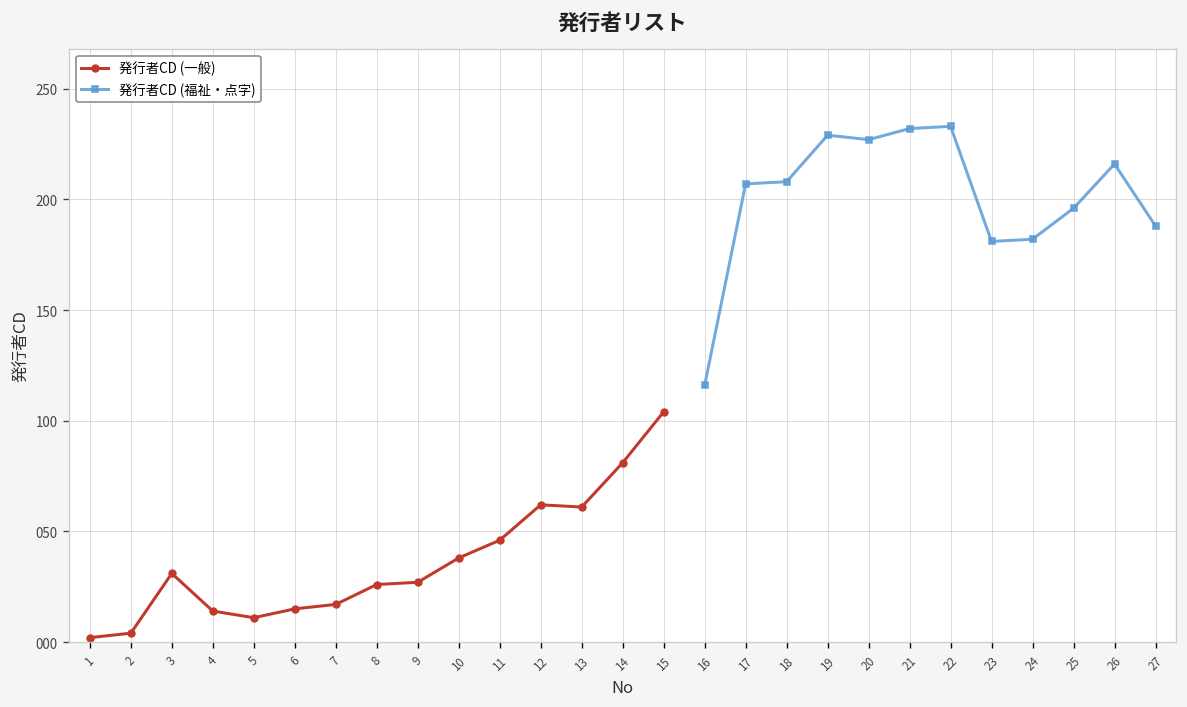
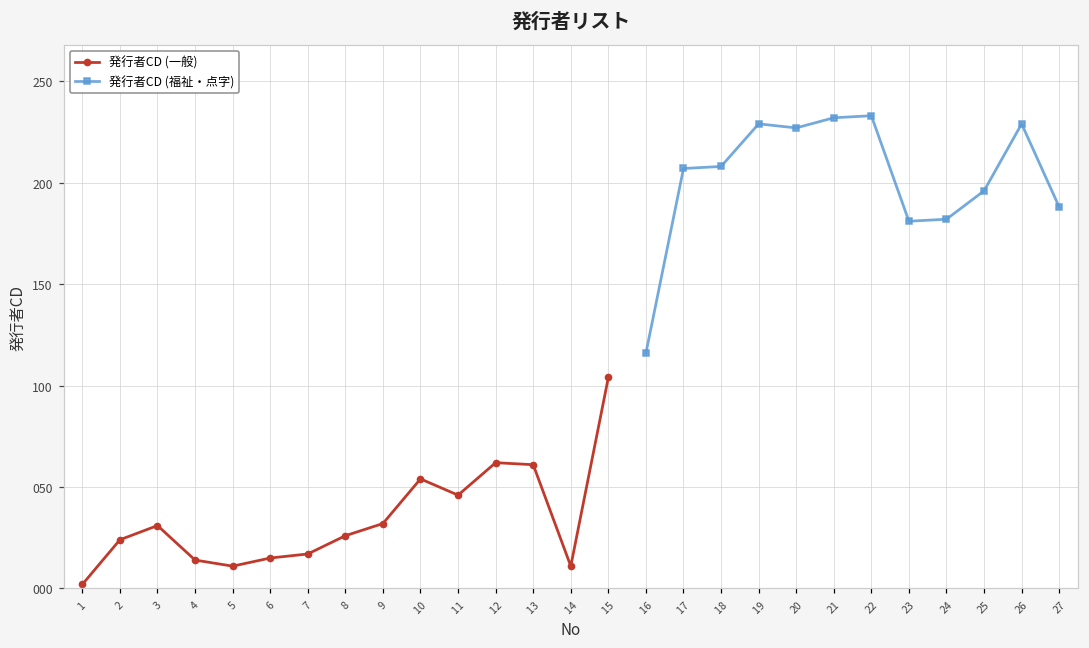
発行者CD (一般), 2: 4 -> 24
発行者CD (一般), 9: 27 -> 32
発行者CD (一般), 10: 38 -> 54
発行者CD (一般), 14: 81 -> 11
発行者CD (福祉・点字), 26: 216 -> 229
